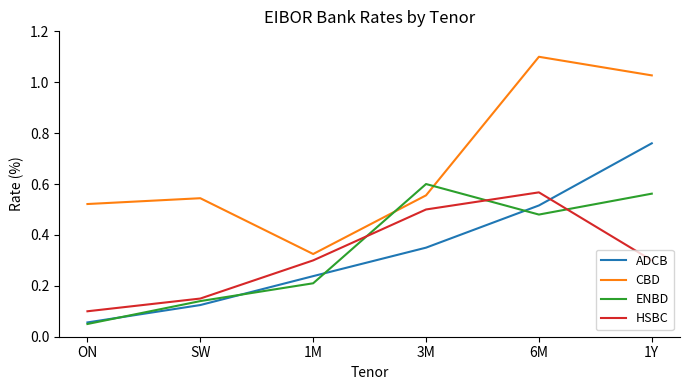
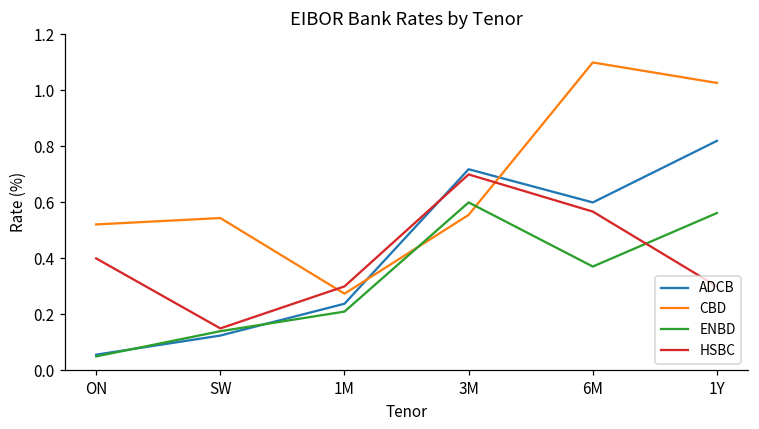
HSBC, ON: 0.1 -> 0.4
CBD, 1M: 0.33 -> 0.27
ADCB, 3M: 0.35 -> 0.72
HSBC, 3M: 0.5 -> 0.7
ADCB, 6M: 0.52 -> 0.60
ENBD, 6M: 0.48 -> 0.37
ADCB, 1Y: 0.76 -> 0.82
